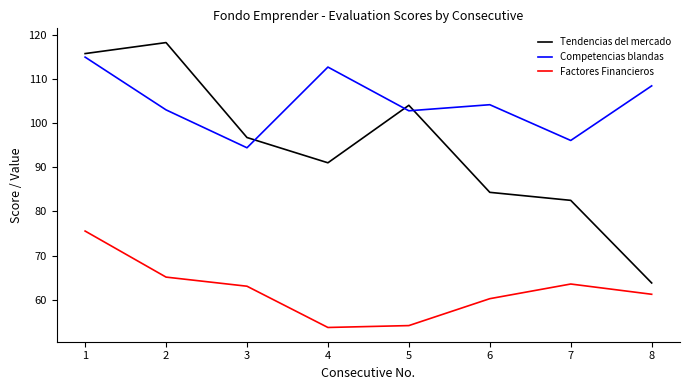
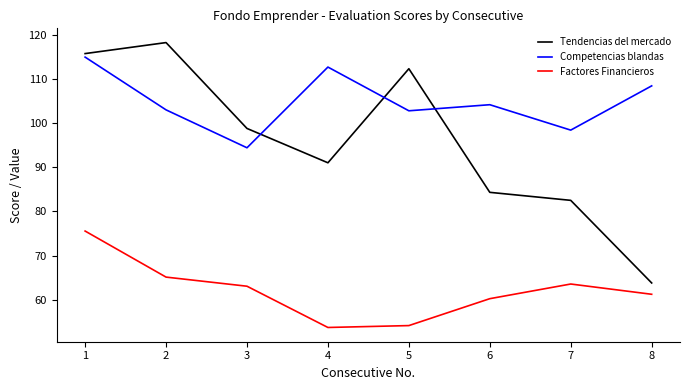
Tendencias del mercado, 3: 97 -> 99
Tendencias del mercado, 5: 104 -> 112
Competencias blandas, 7: 96 -> 98
